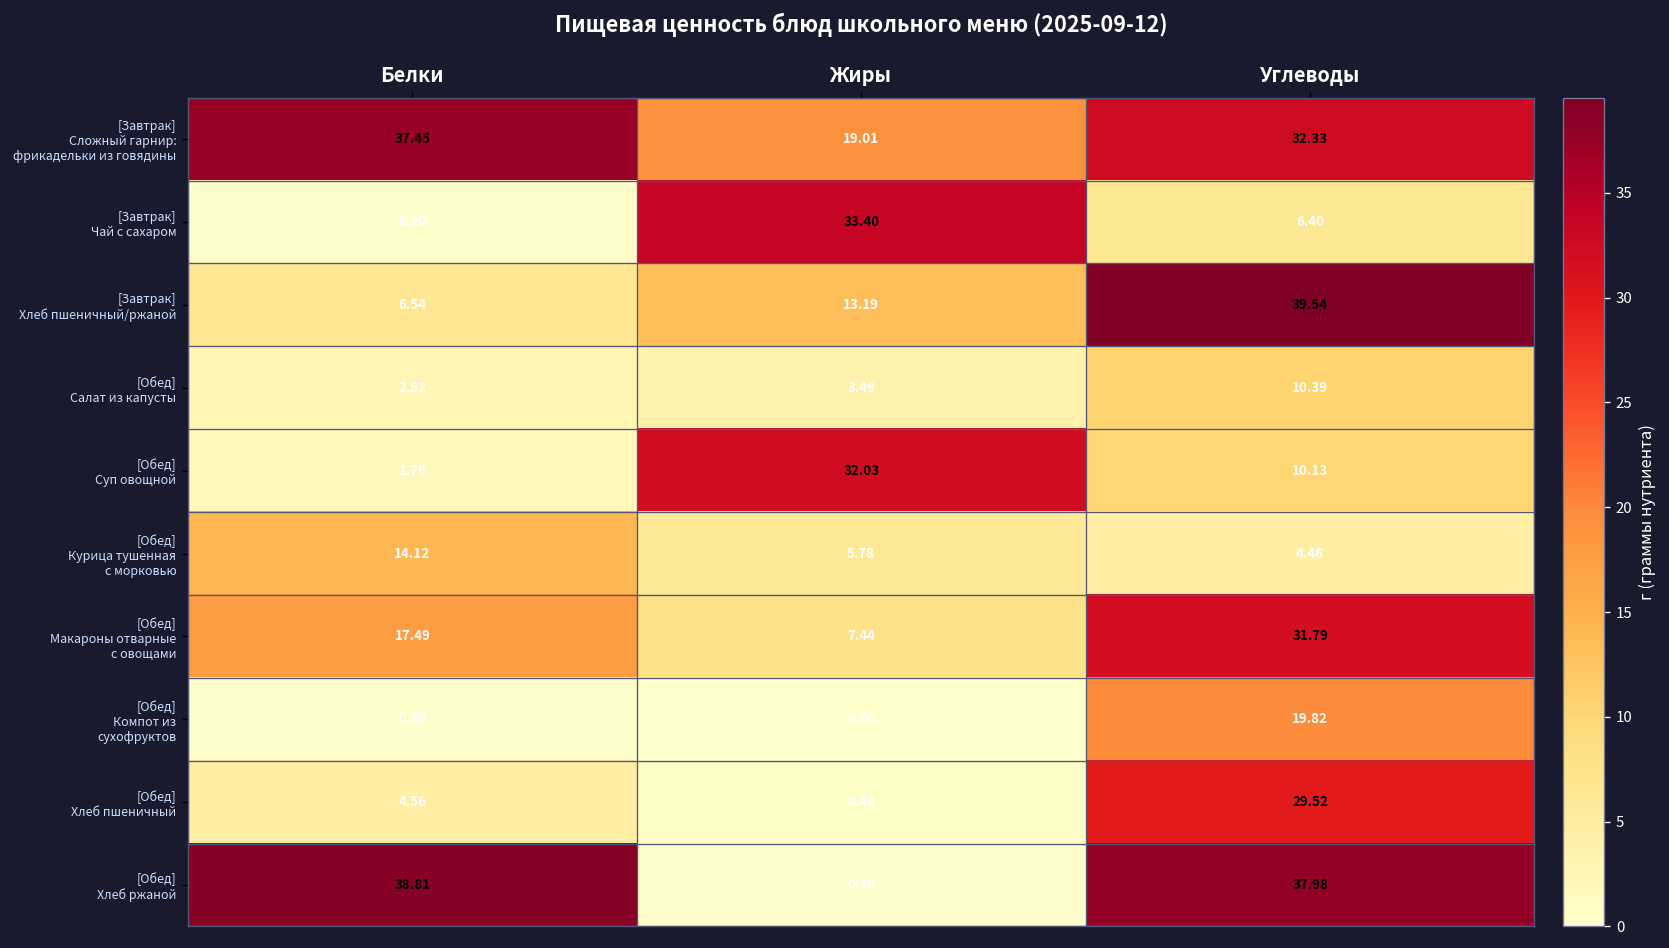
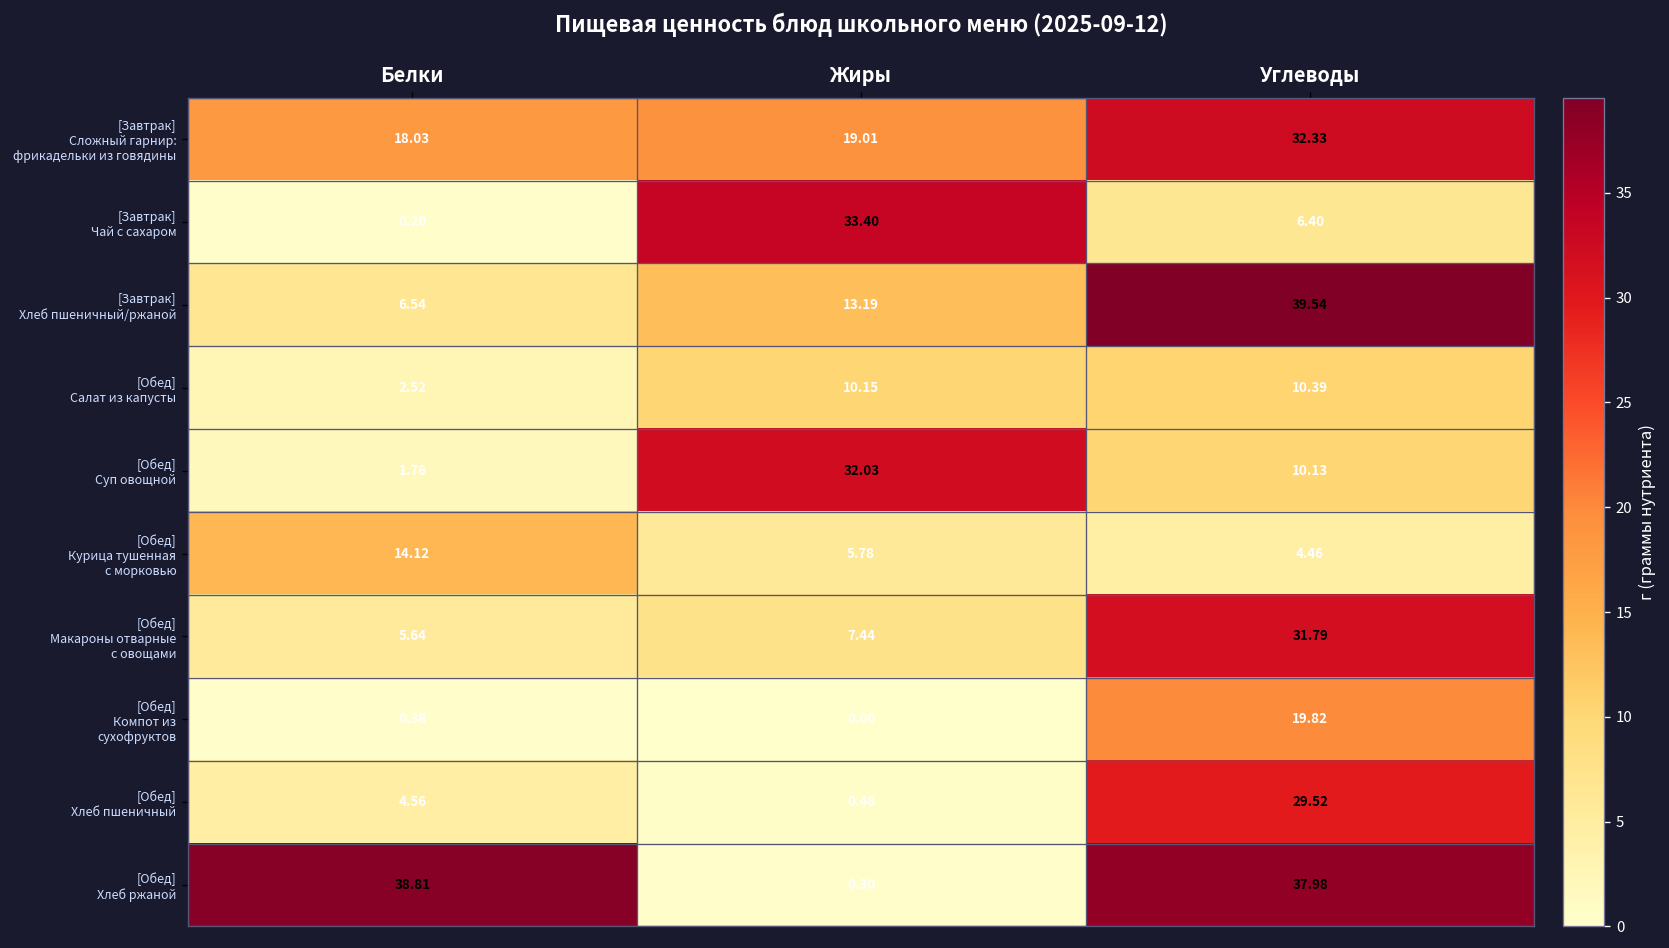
[Завтрак] Сложный гарнир: фрикадельки из говядины, Белки: 37.45 -> 18.03
[Обед] Салат из капусты, Жиры: 3.49 -> 10.15
[Обед] Макароны отварные с овощами, Белки: 17.49 -> 5.64
